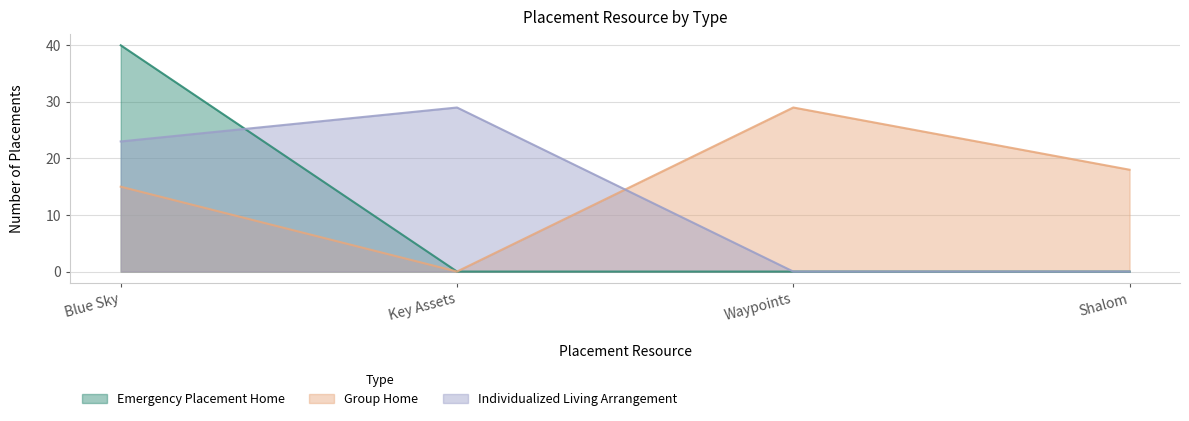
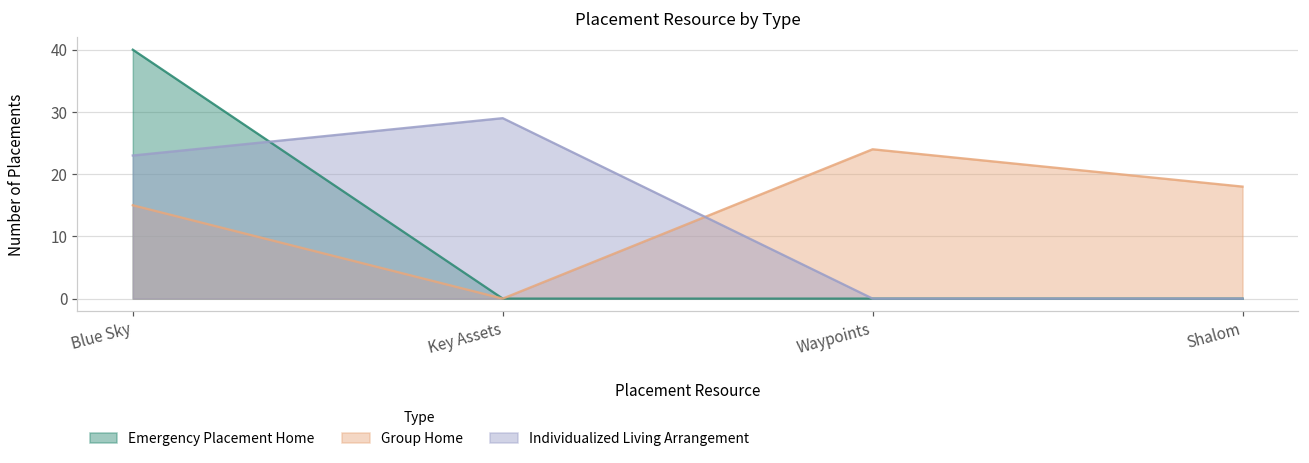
Group Home, Waypoints: 29 -> 24
